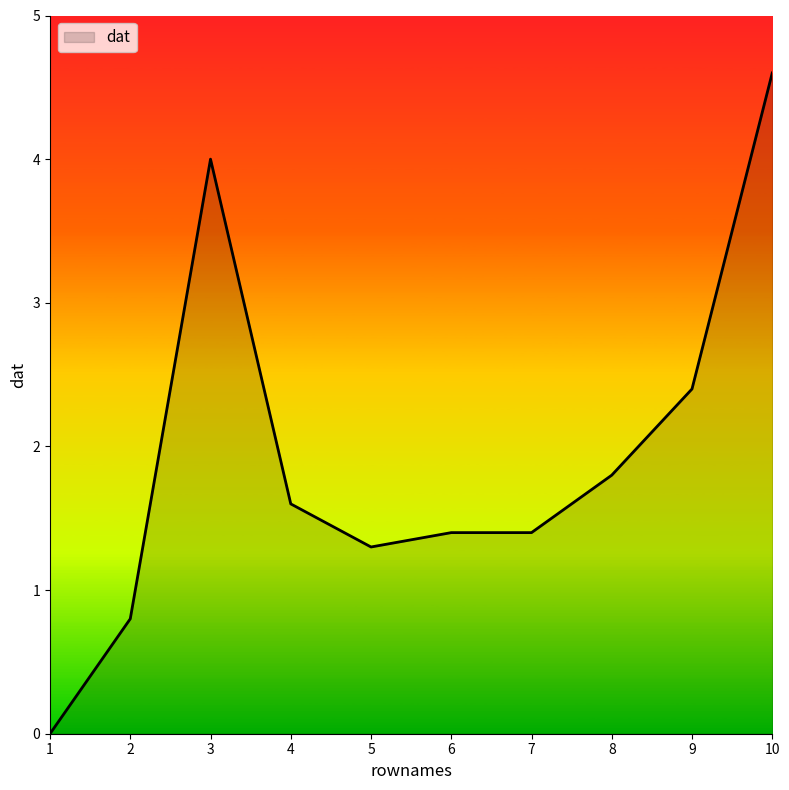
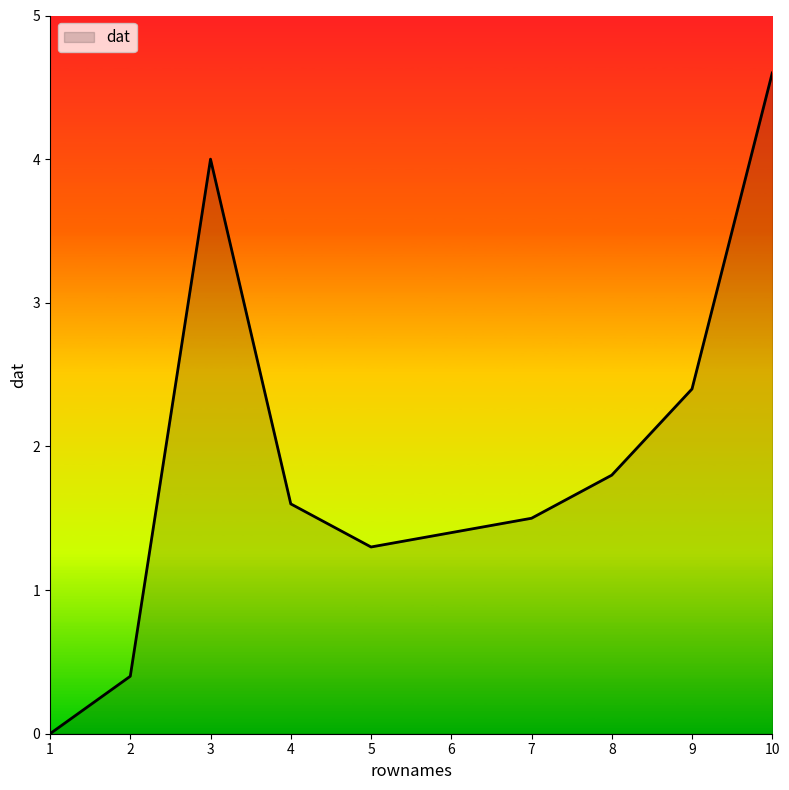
2: 0.8 -> 0.4
7: 1.4 -> 1.5
